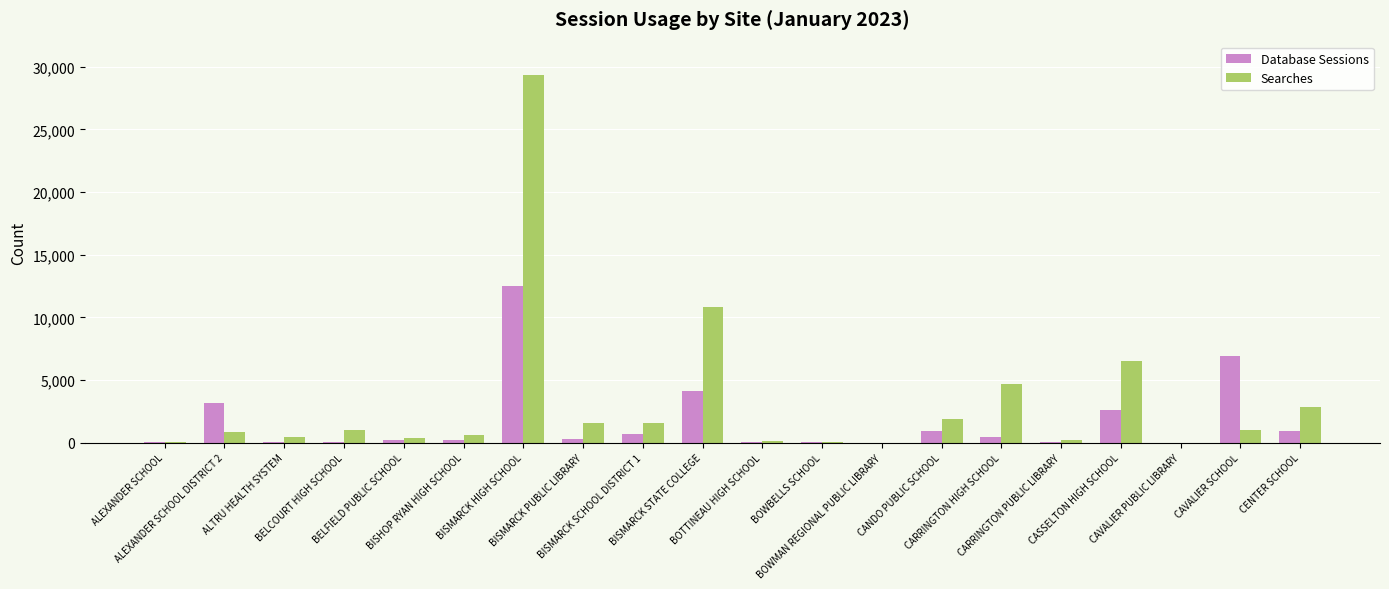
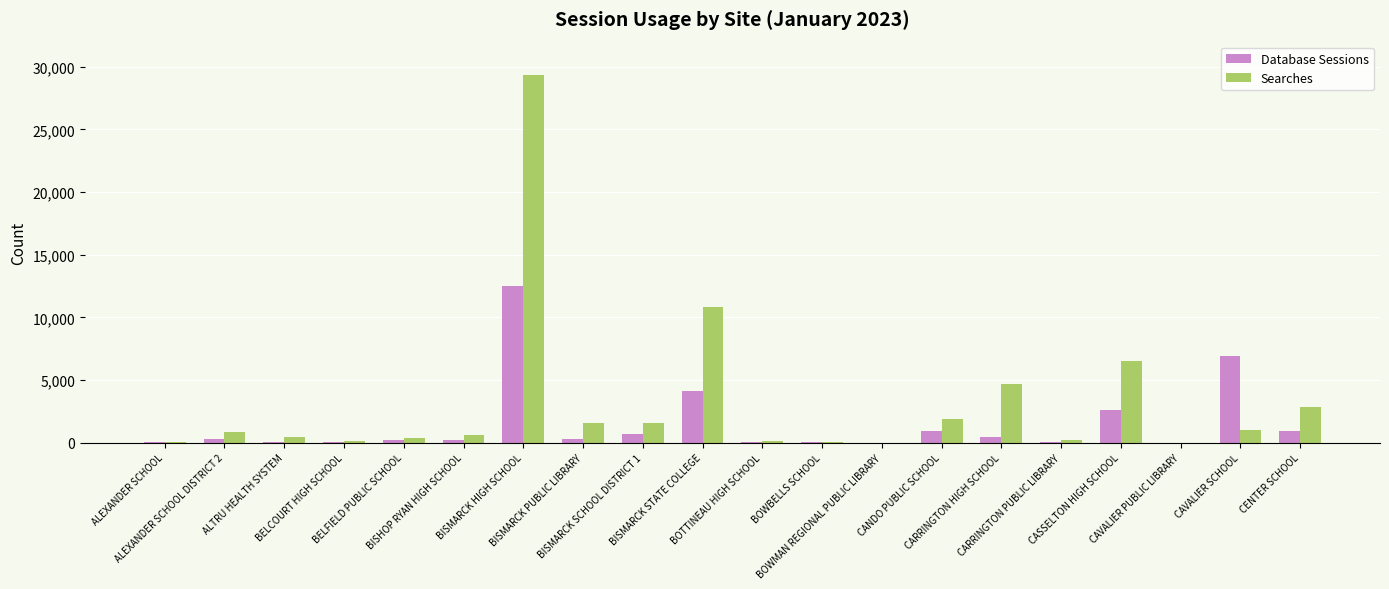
Database Sessions, ALEXANDER SCHOOL DISTRICT 2: 3,200 -> 300
Searches, BELCOURT HIGH SCHOOL: 1,000 -> 100
